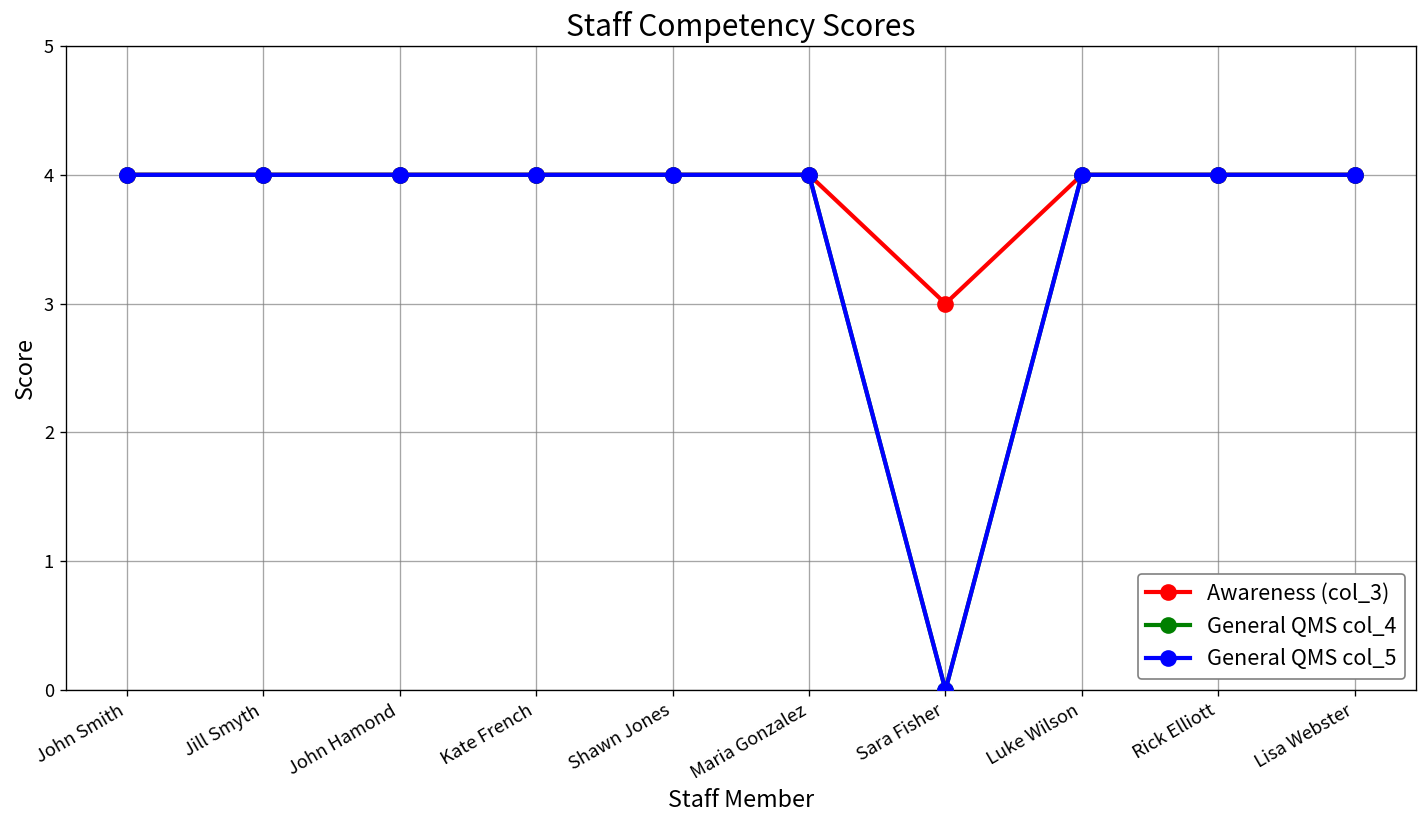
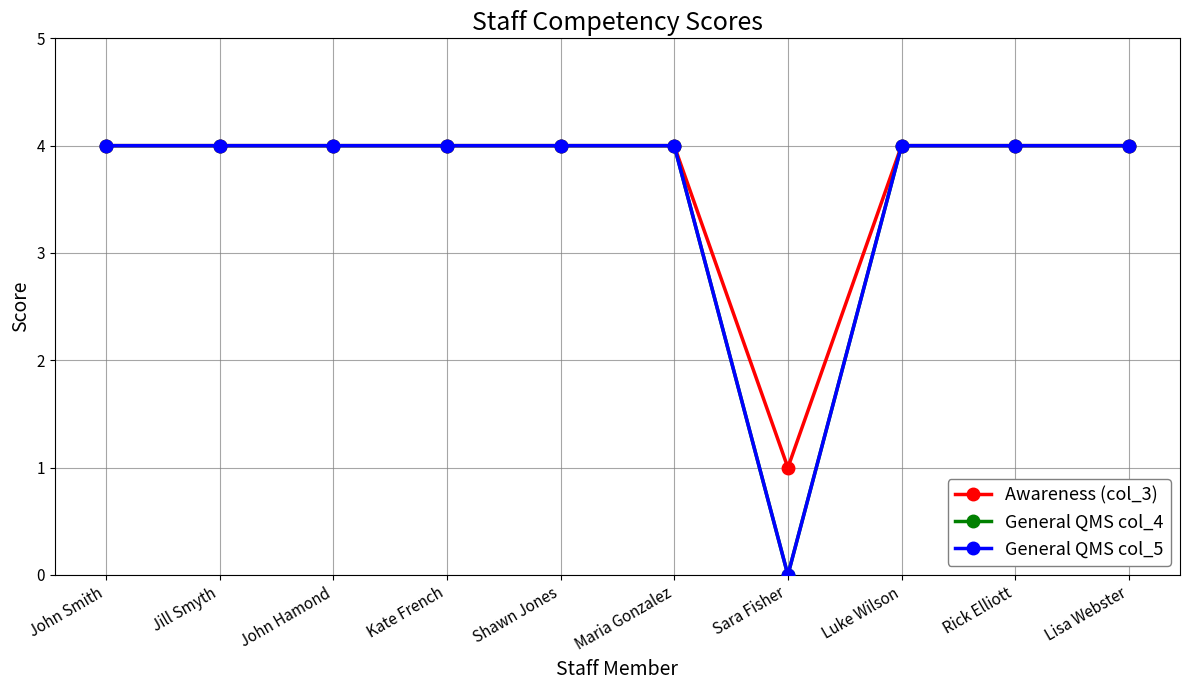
Awareness (col_3), Sara Fisher: 3 -> 1
